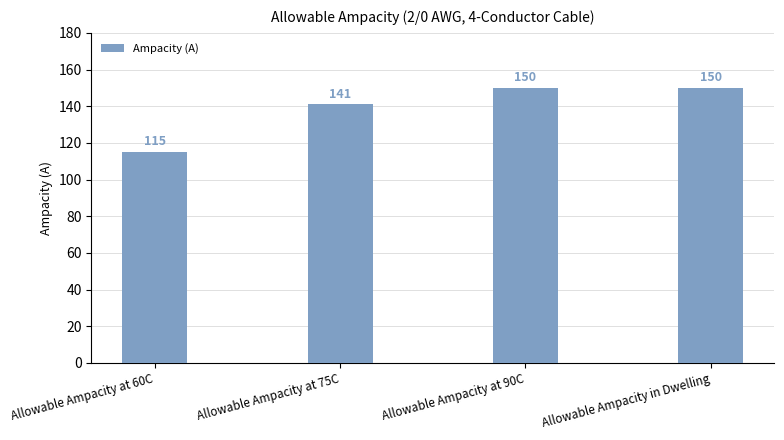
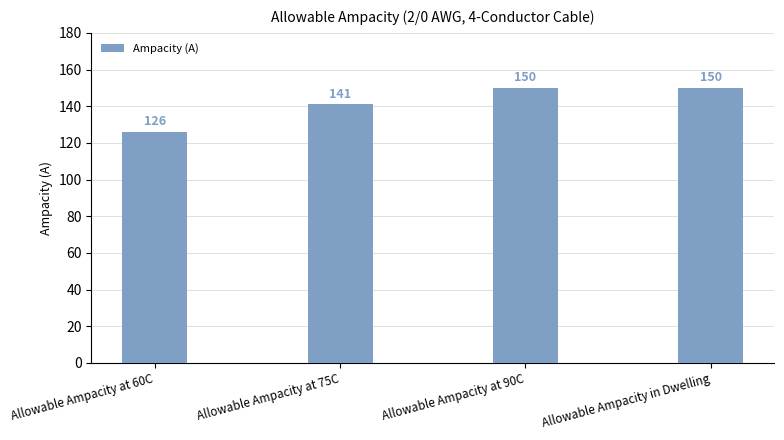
Allowable Ampacity at 60C: 115 -> 126
